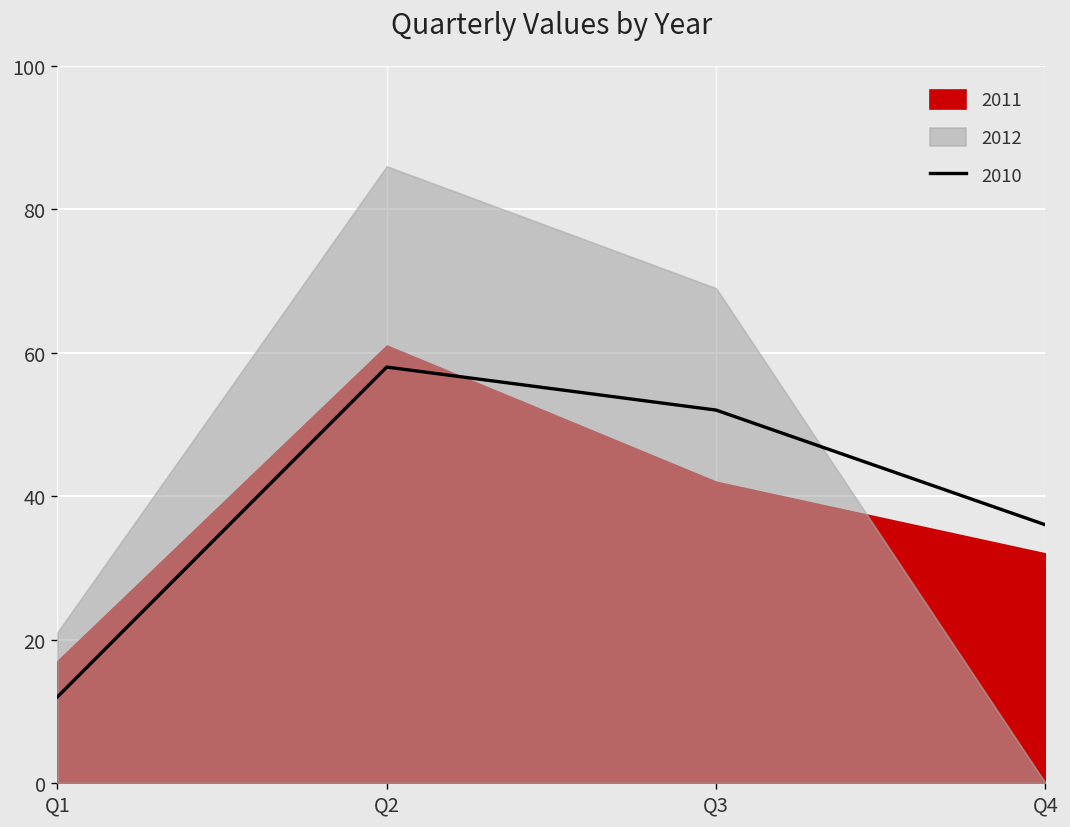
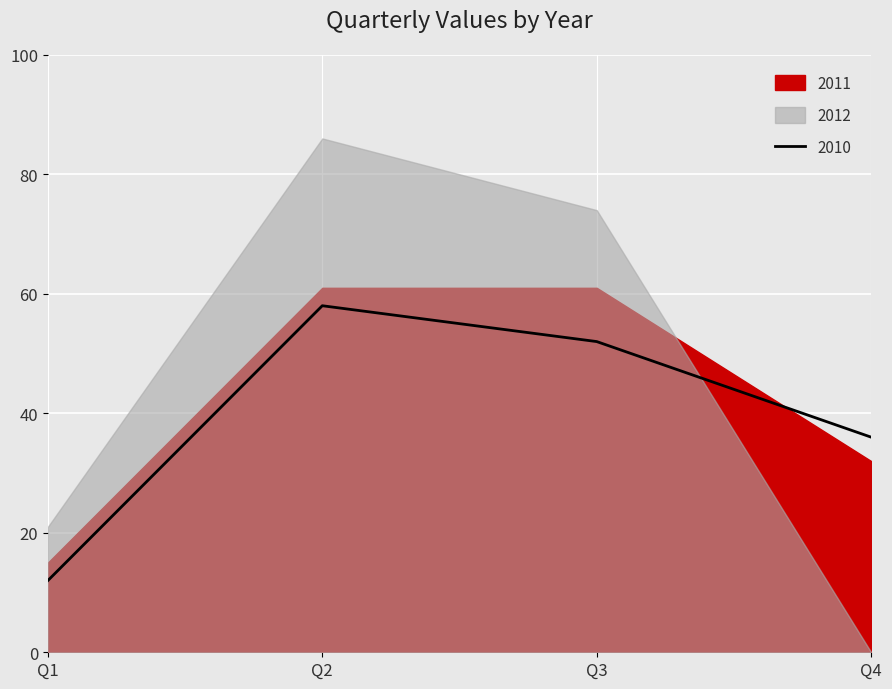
2011, Q1: 17 -> 15
2011, Q3: 42 -> 61
2012, Q3: 69 -> 74
